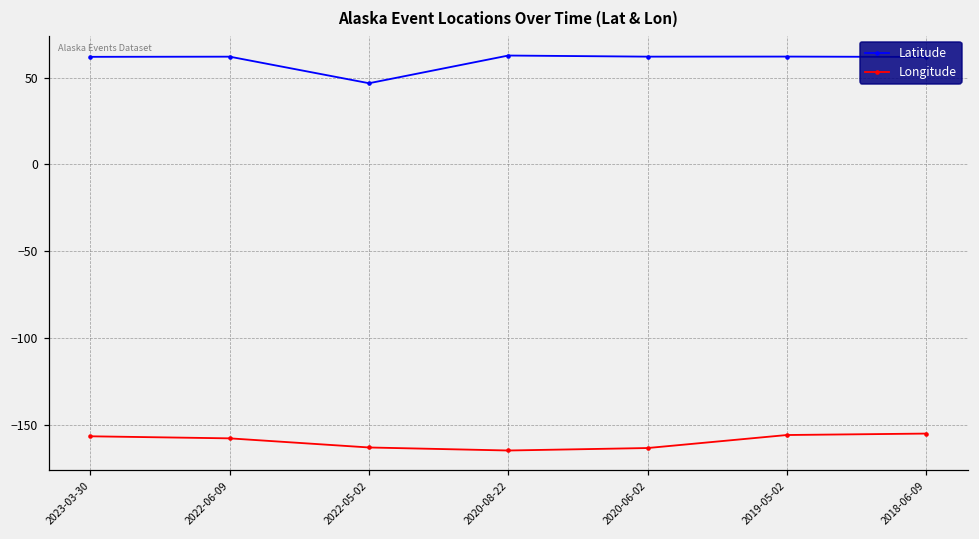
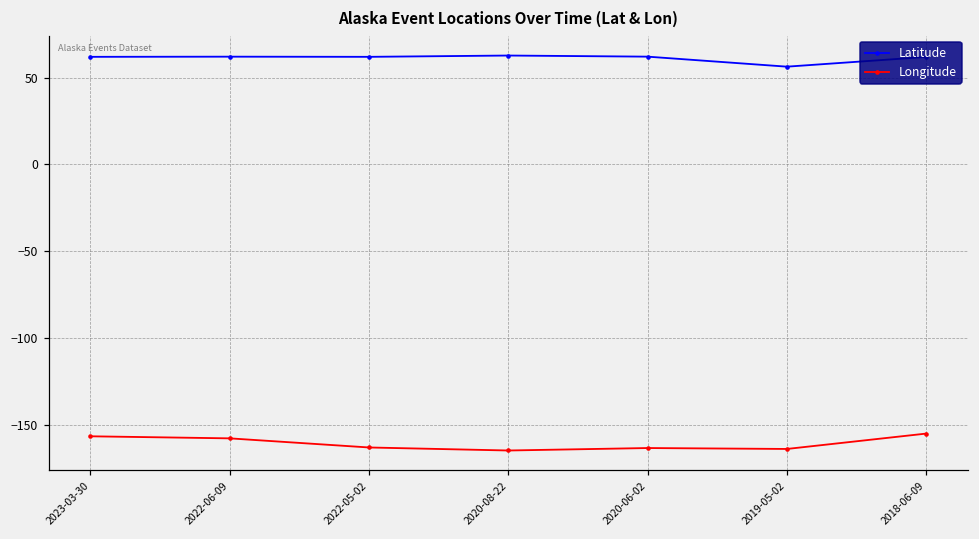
Latitude, 2022-05-02: 47 -> 62
Latitude, 2019-05-02: 62 -> 56
Longitude, 2019-05-02: -156 -> -164
